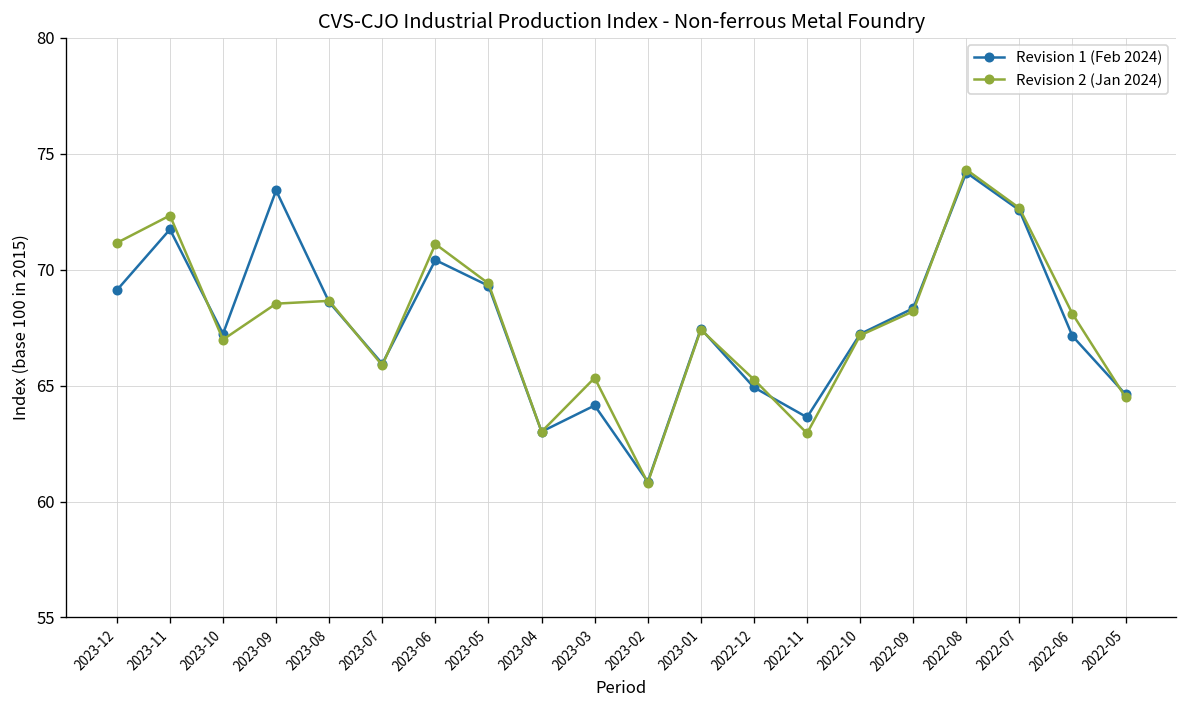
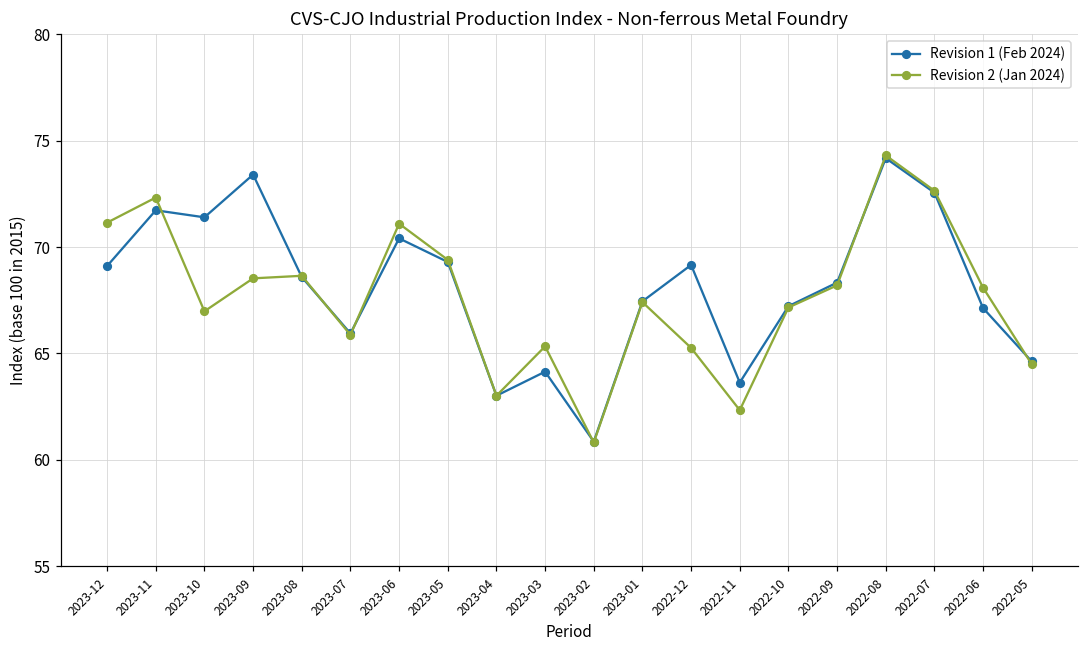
Revision 1 (Feb 2024), 2023-10: 67.2 -> 71.4
Revision 1 (Feb 2024), 2022-12: 64.9 -> 69.2
Revision 2 (Jan 2024), 2022-11: 62.9 -> 62.3
